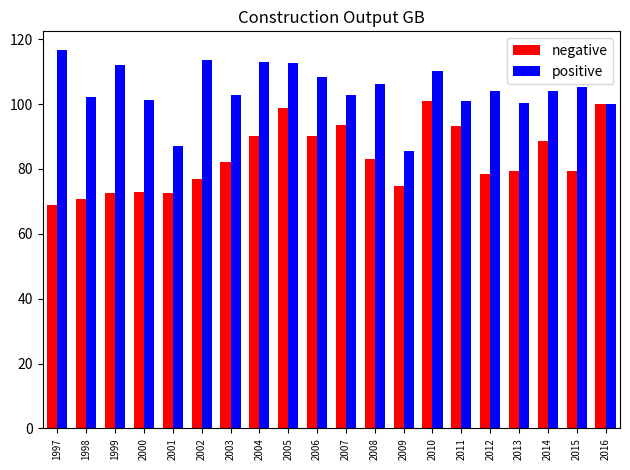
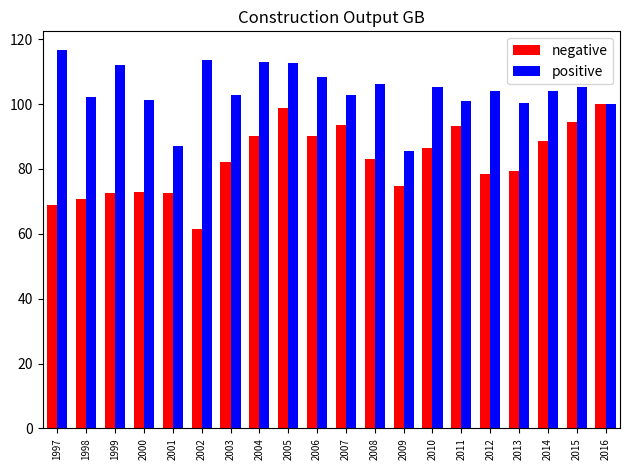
negative, 2002: 77 -> 62
negative, 2010: 101 -> 86
positive, 2010: 110 -> 105
negative, 2015: 79 -> 95
